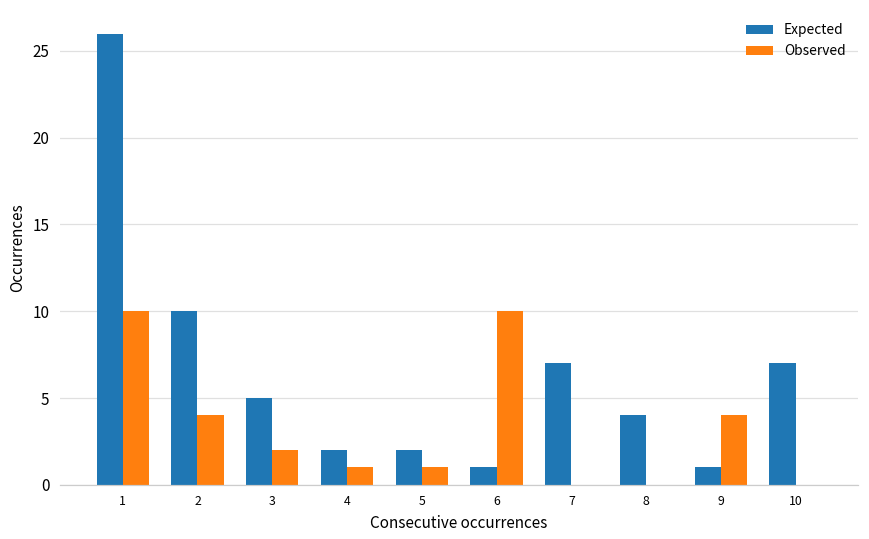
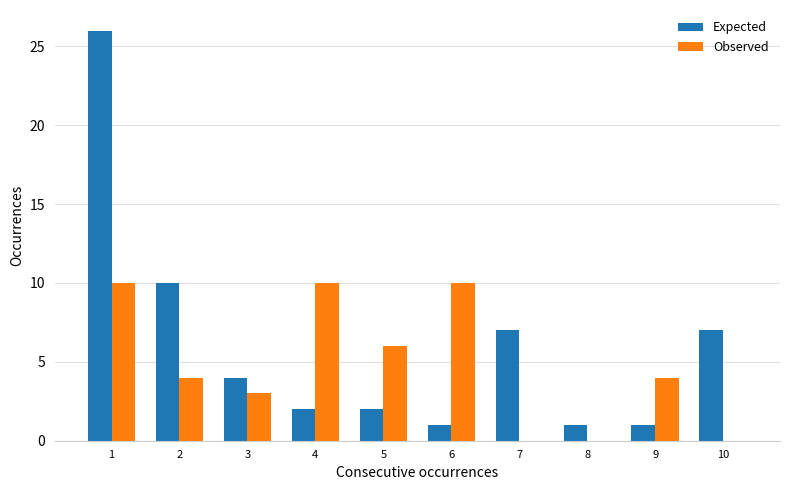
Expected, 3: 5 -> 4
Observed, 3: 2 -> 3
Observed, 4: 1 -> 10
Observed, 5: 1 -> 6
Expected, 8: 4 -> 1
